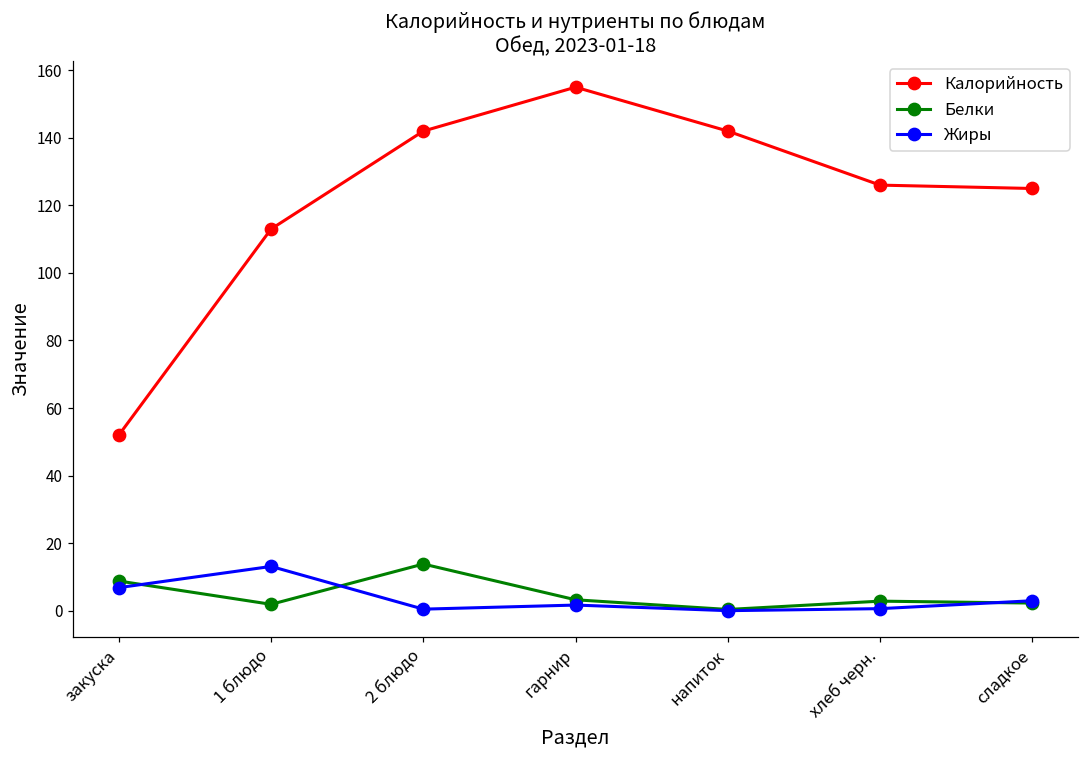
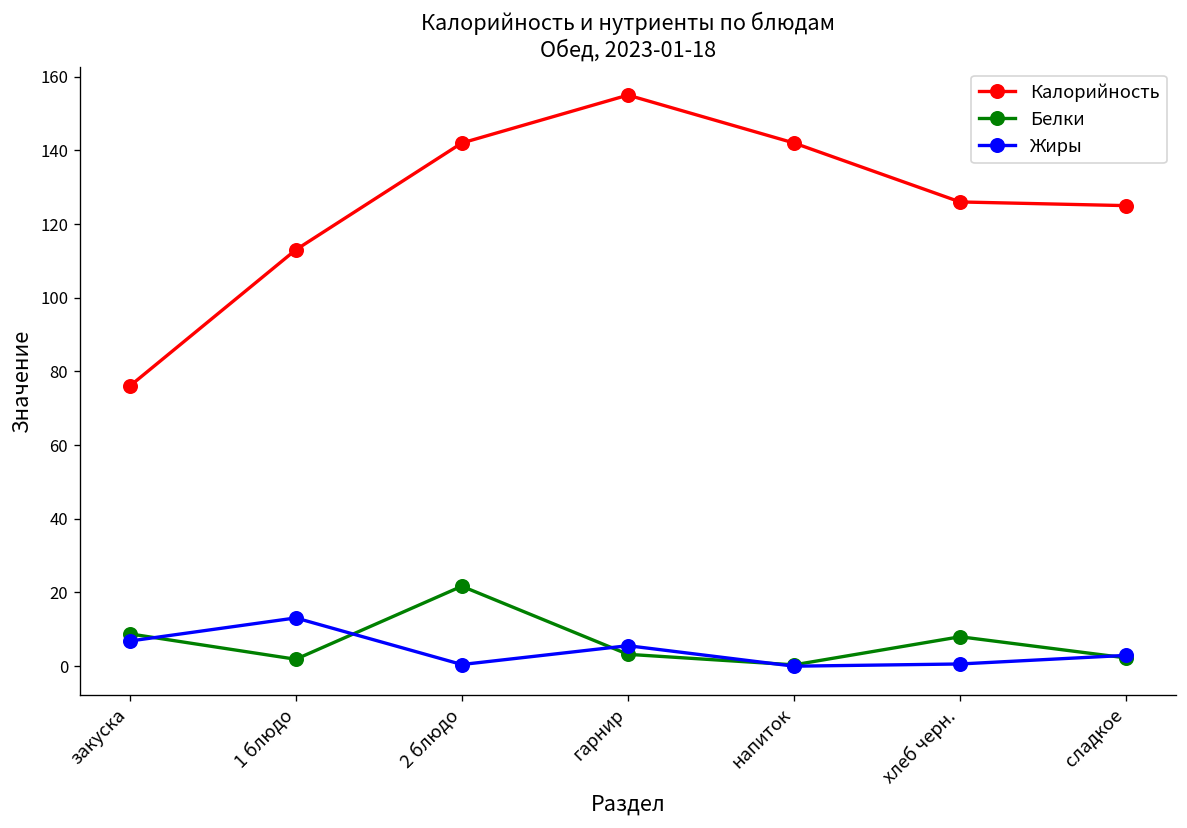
Калорийность, закуска: 52 -> 76
Белки, 2 блюдо: 14 -> 22
Жиры, гарнир: 2 -> 6
Белки, хлеб черн.: 3 -> 8
